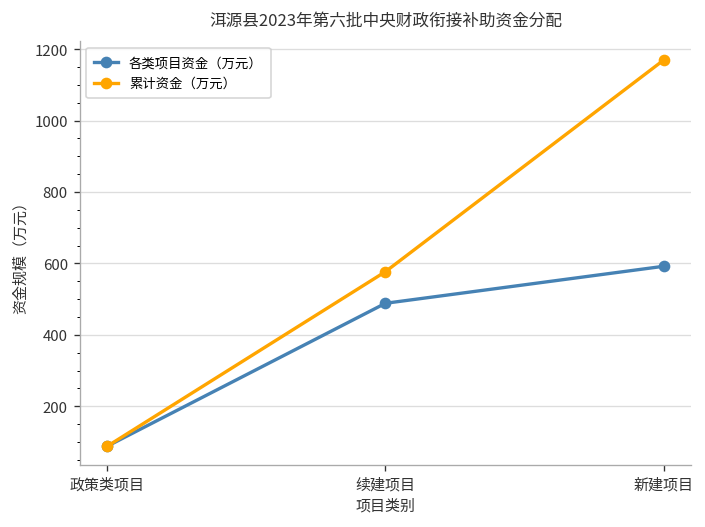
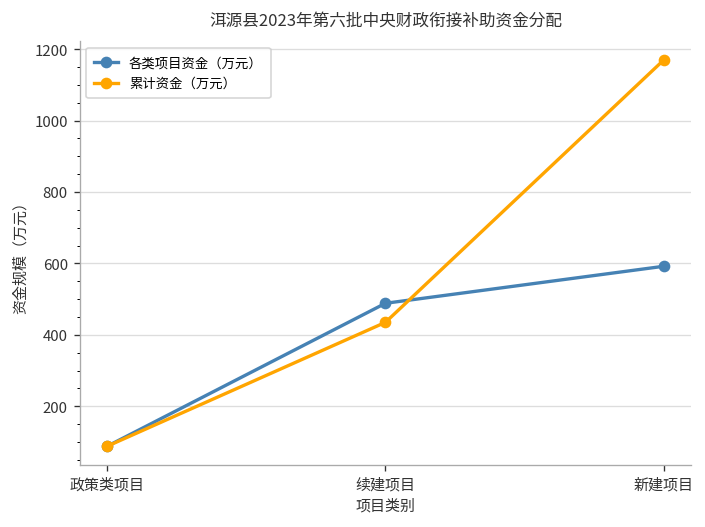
累计资金（万元）, 续建项目: 580 -> 440
